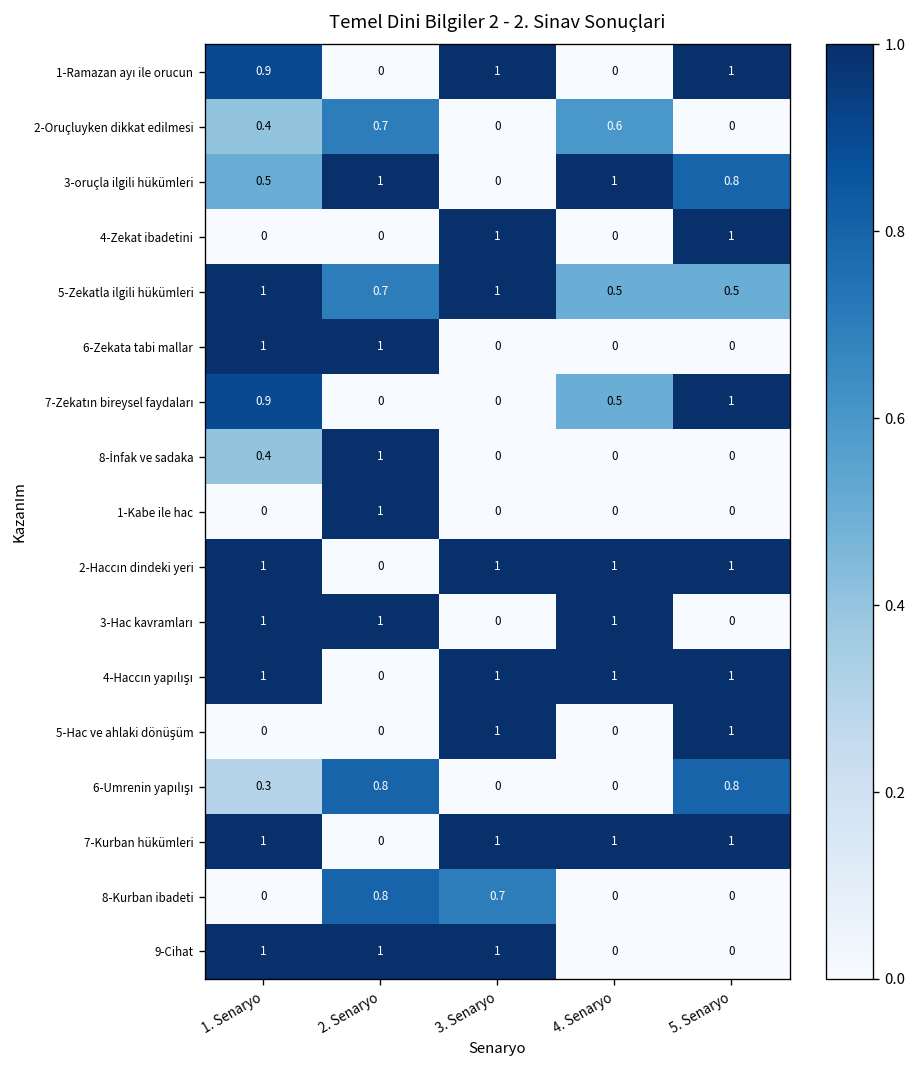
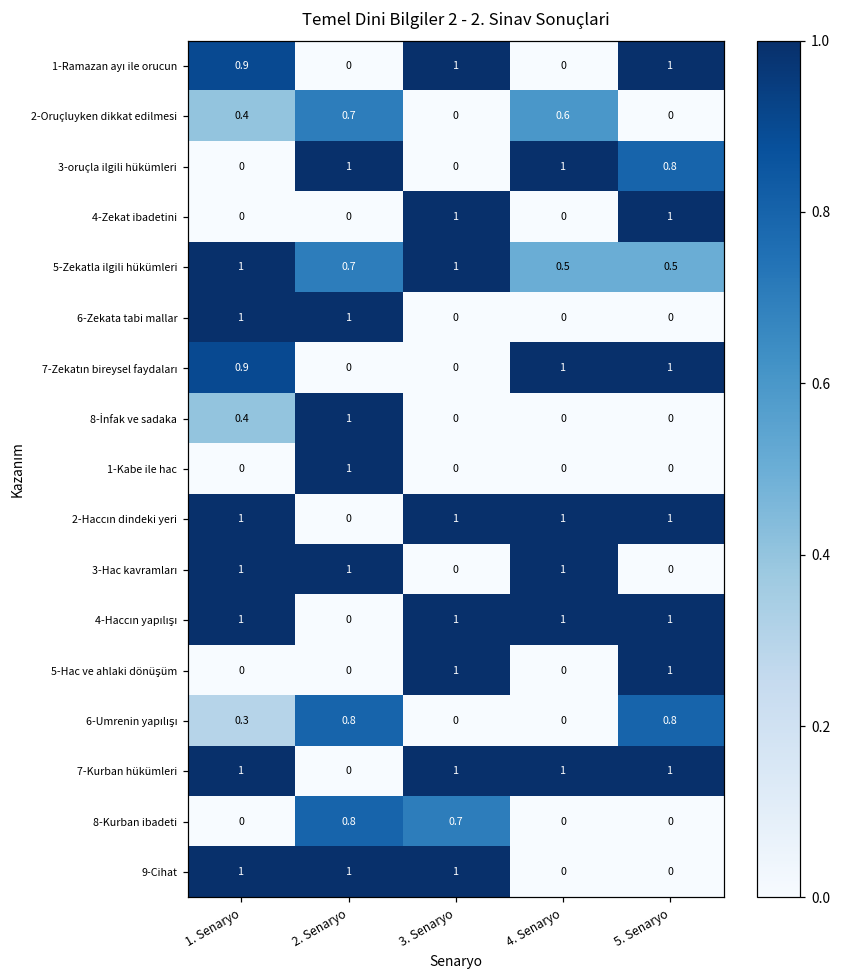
3-oruçla ilgili hükümleri, 1. Senaryo: 0.5 -> 0
7-Zekatın bireysel faydaları, 4. Senaryo: 0.5 -> 1
